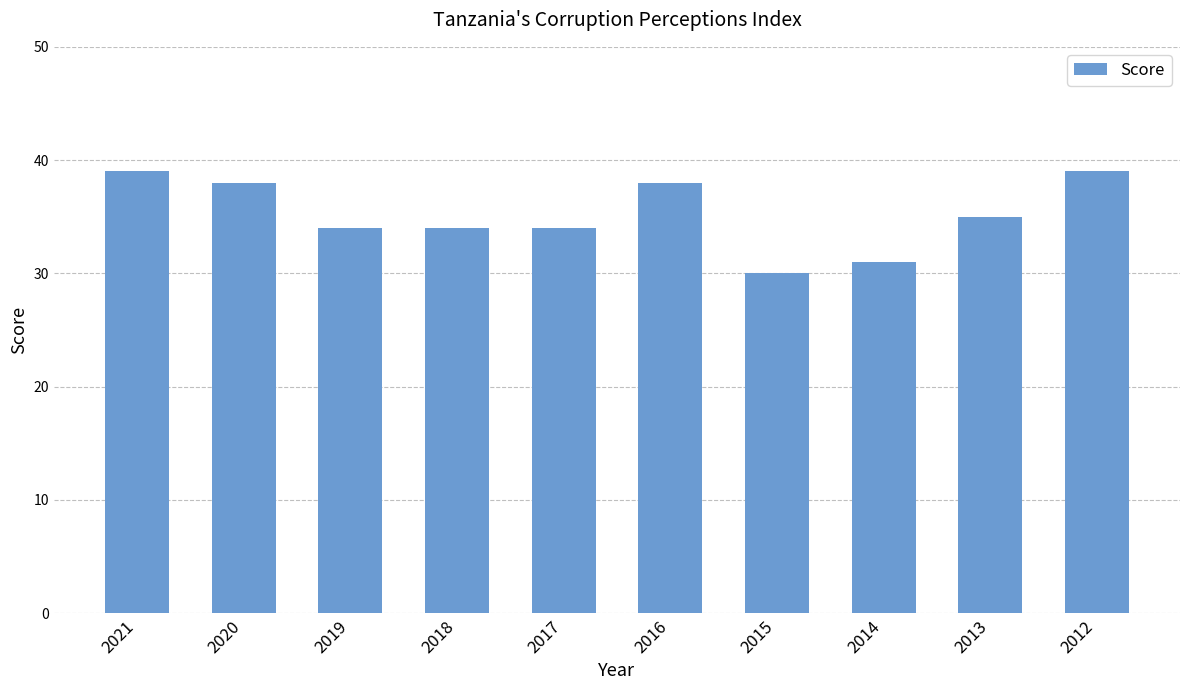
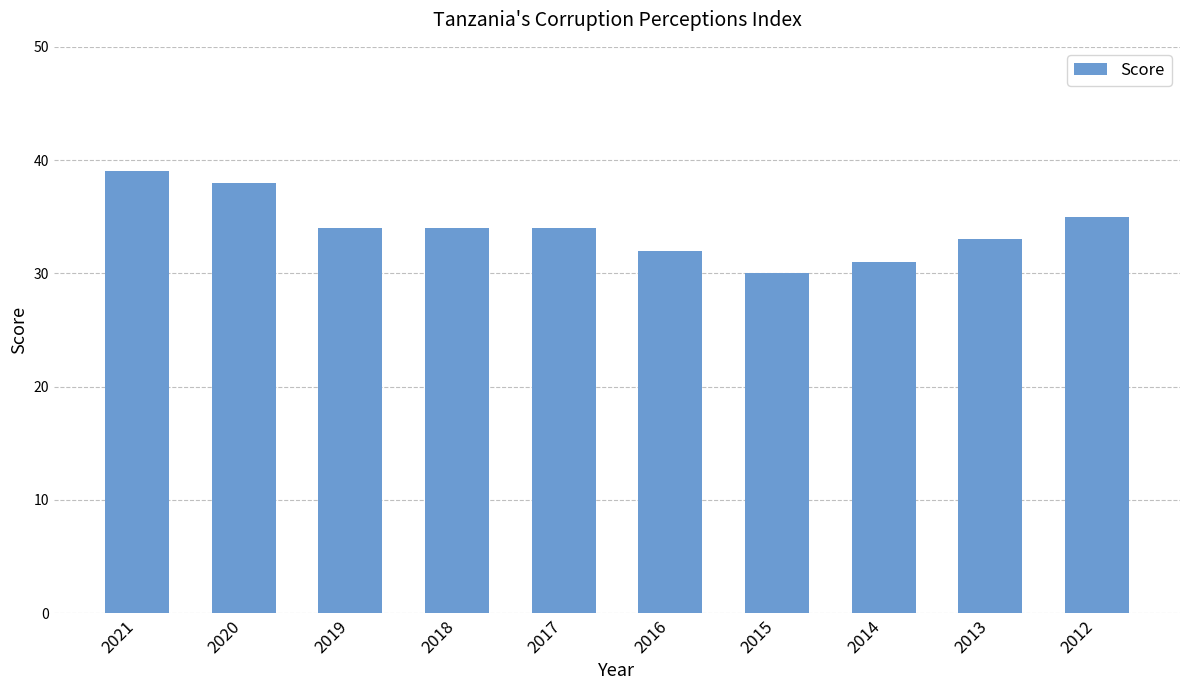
2016: 38 -> 32
2013: 35 -> 33
2012: 39 -> 35
